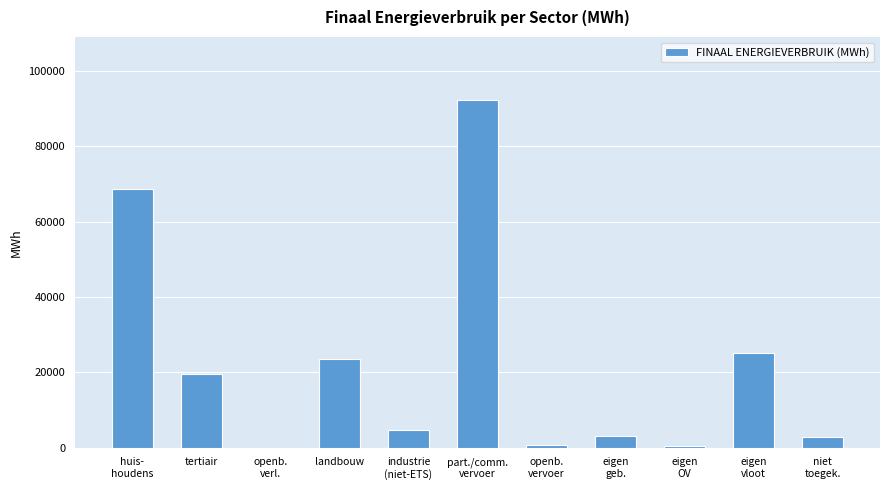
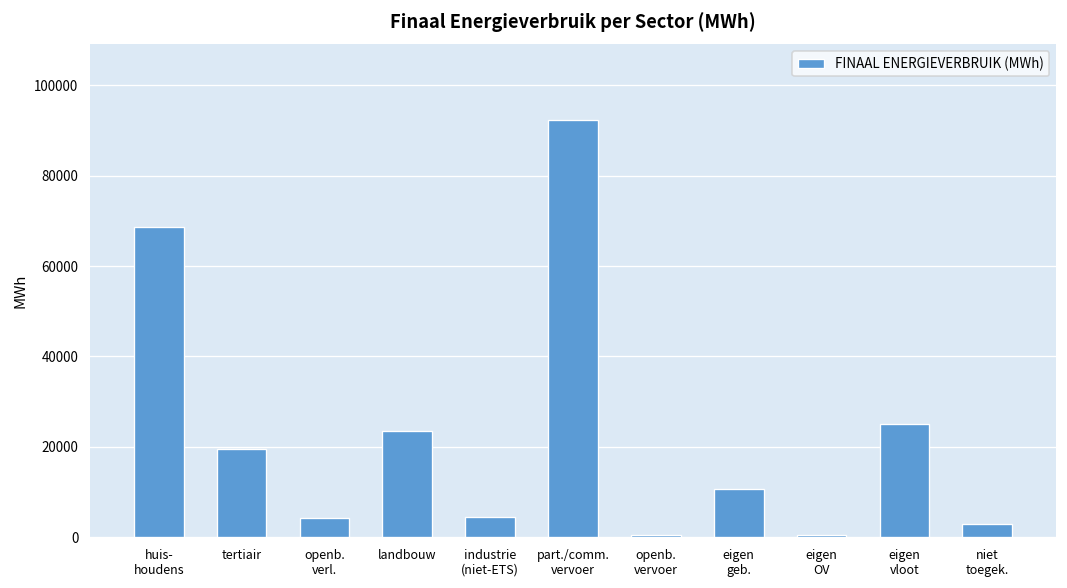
openb. verl.: 0 -> 4000
eigen geb.: 3000 -> 11000
